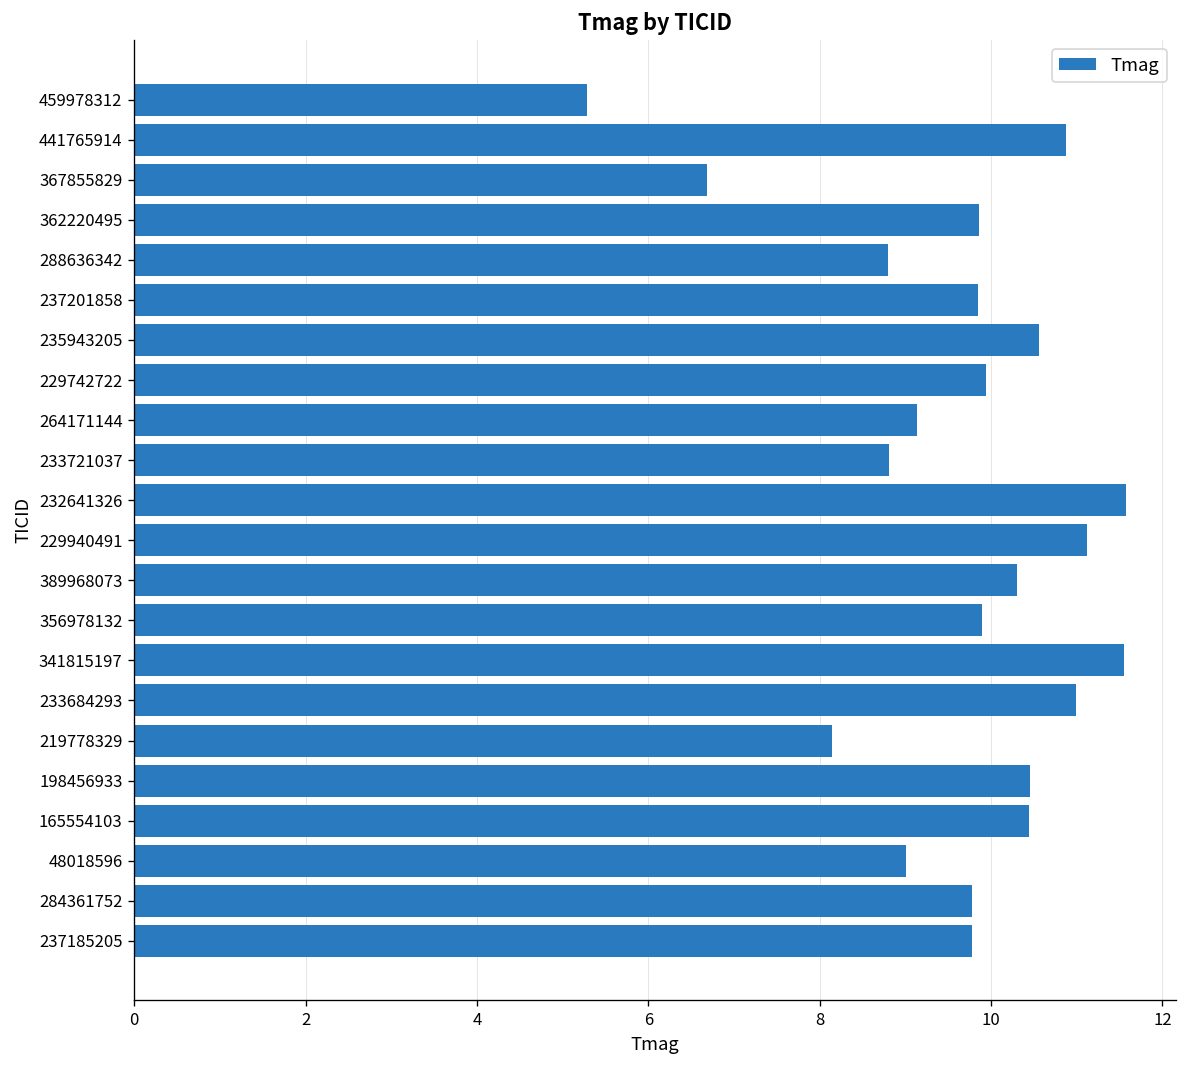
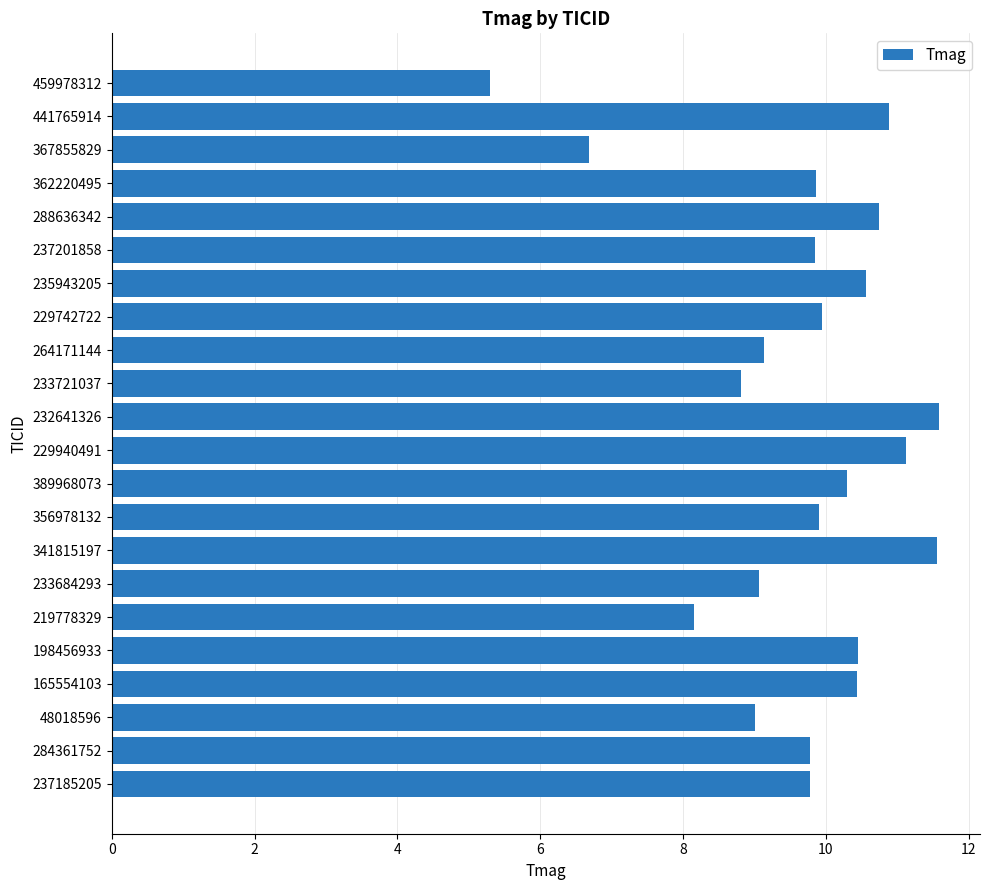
288636342: 8.8 -> 10.7
233684293: 11.0 -> 9.1
